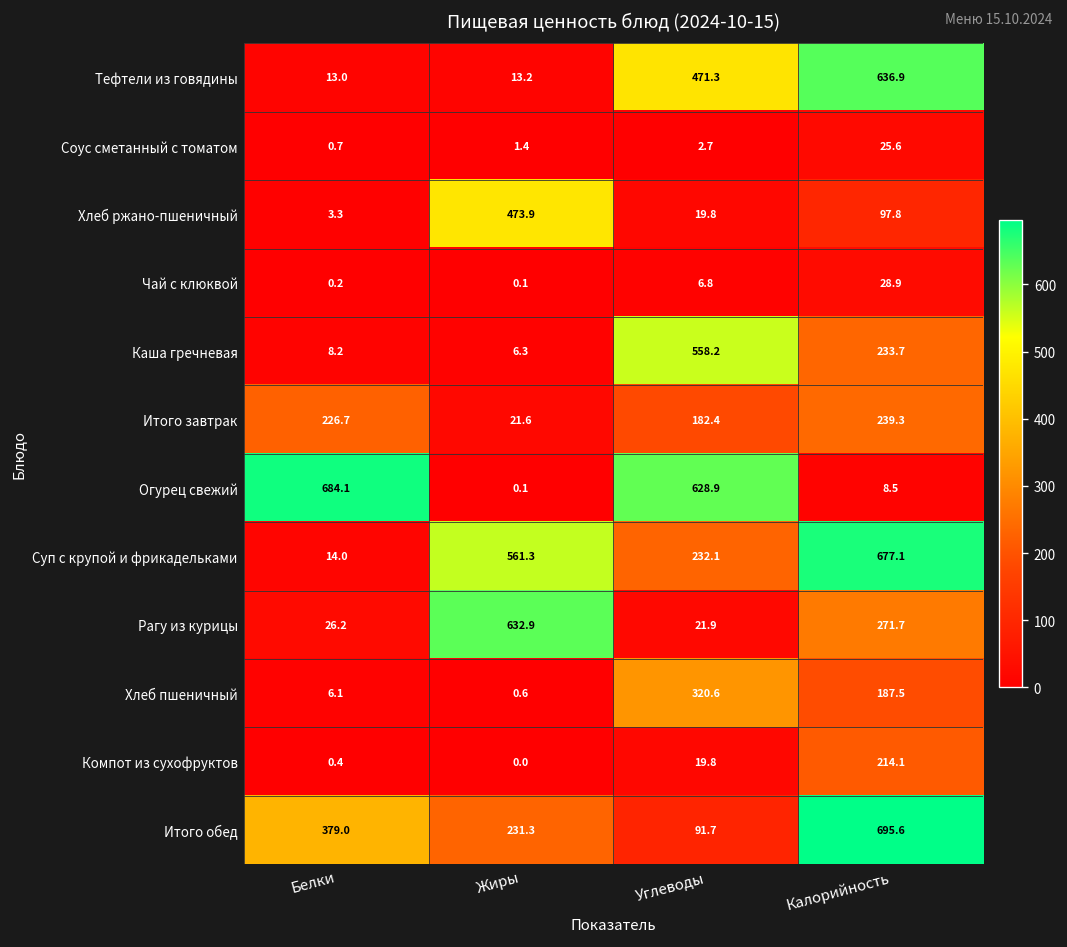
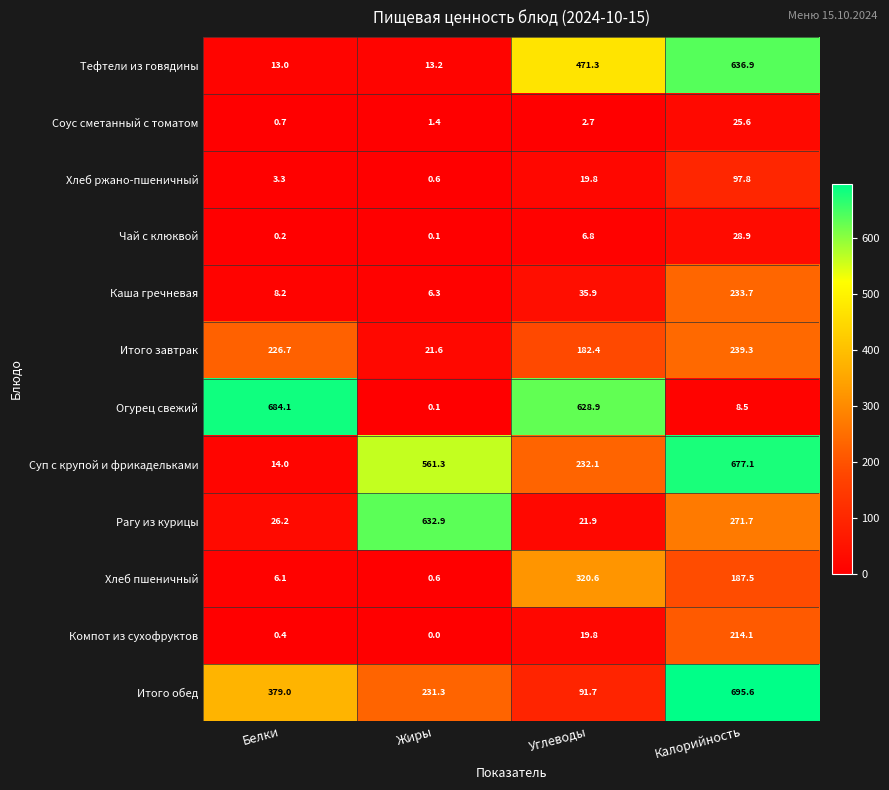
Хлеб ржано-пшеничный, Жиры: 473.9 -> 0.6
Каша гречневая, Углеводы: 558.2 -> 35.9
